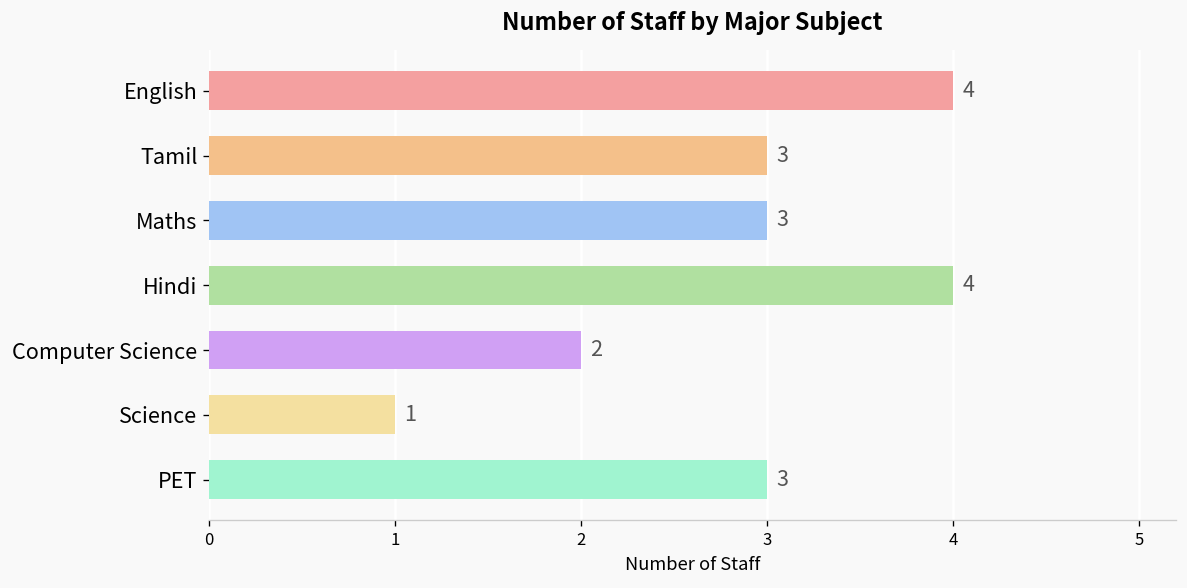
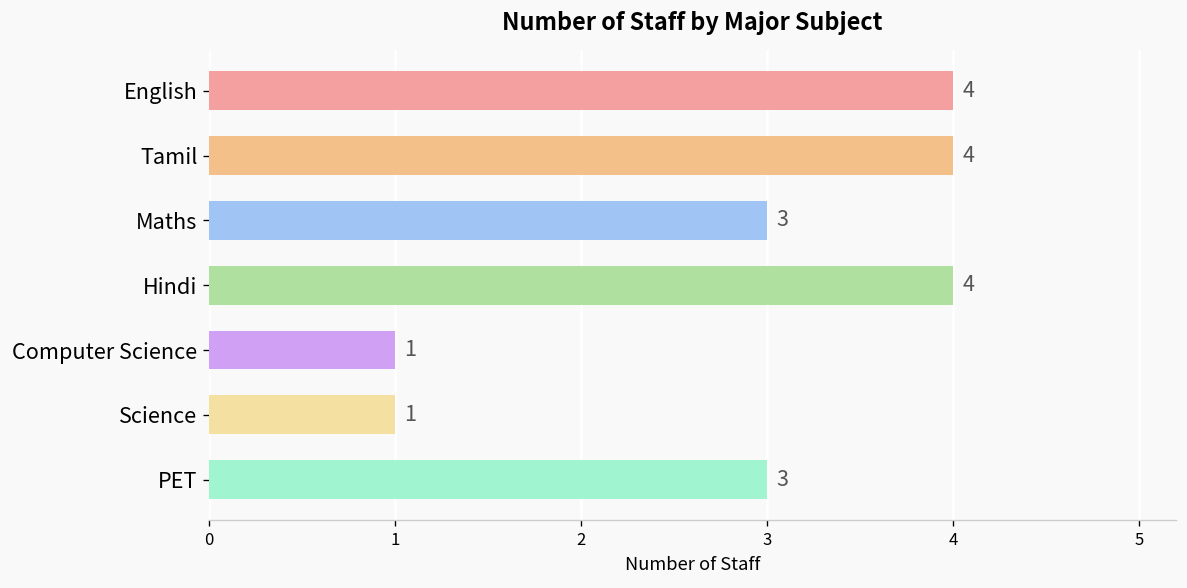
Tamil: 3 -> 4
Computer Science: 2 -> 1
